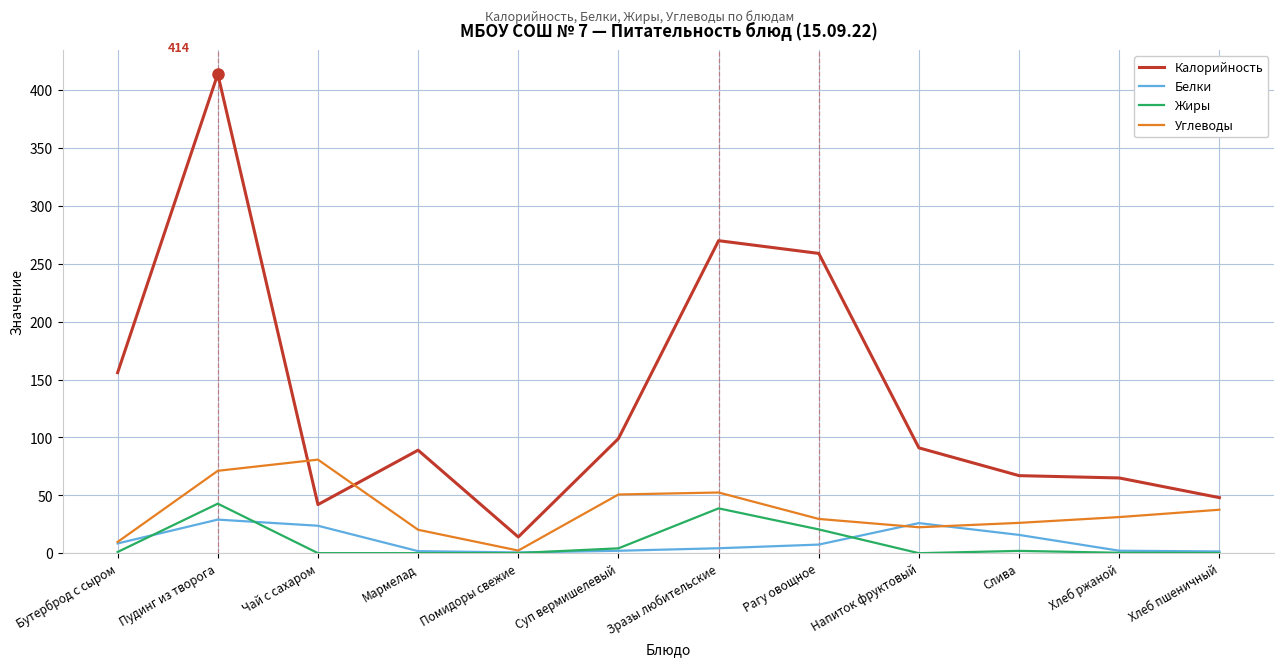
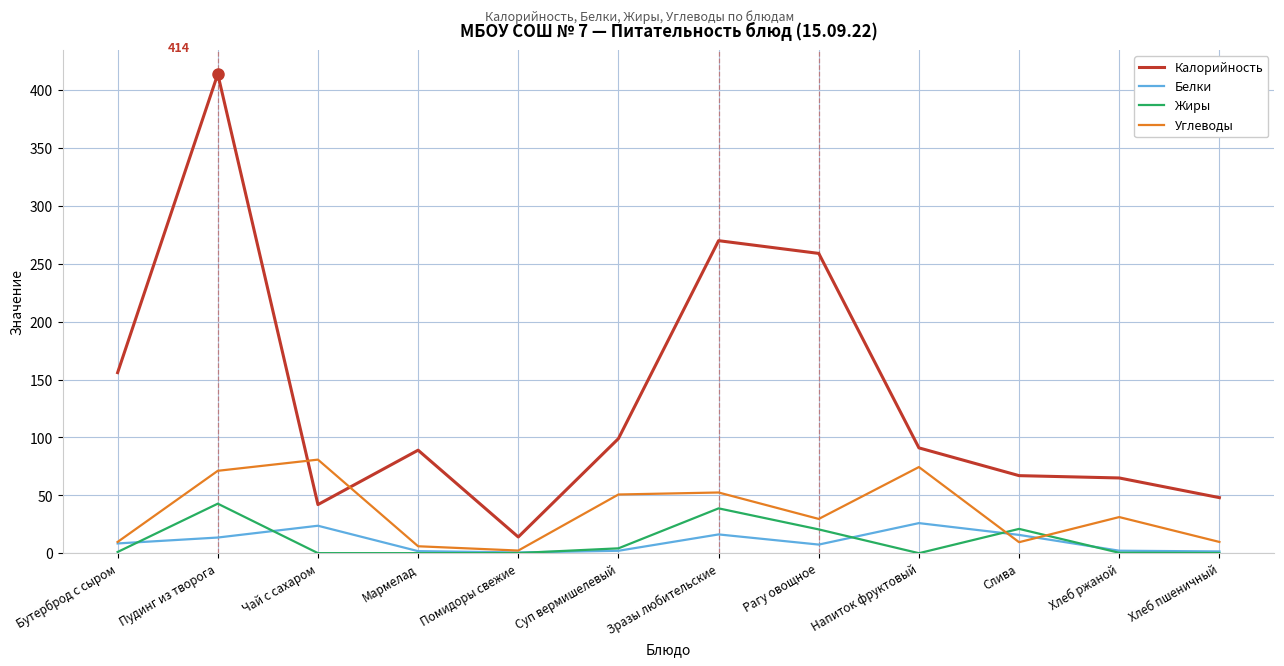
Белки, Пудинг из творога: 29 -> 14
Углеводы, Мармелад: 20 -> 6
Белки, Зразы любительские: 4 -> 16
Углеводы, Напиток фруктовый: 22 -> 74
Жиры, Слива: 2 -> 21
Углеводы, Слива: 26 -> 10
Углеводы, Хлеб пшеничный: 38 -> 10
